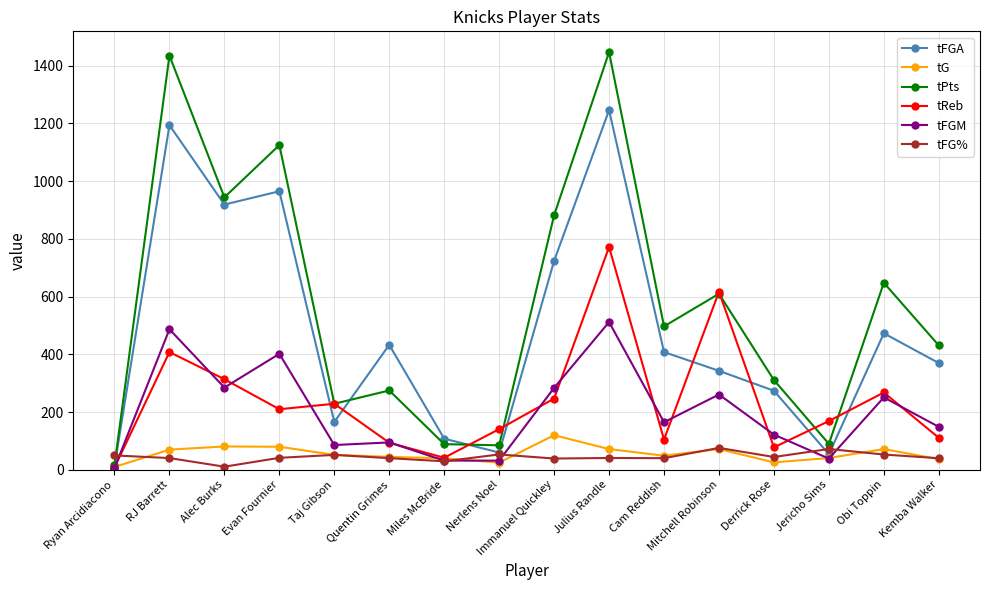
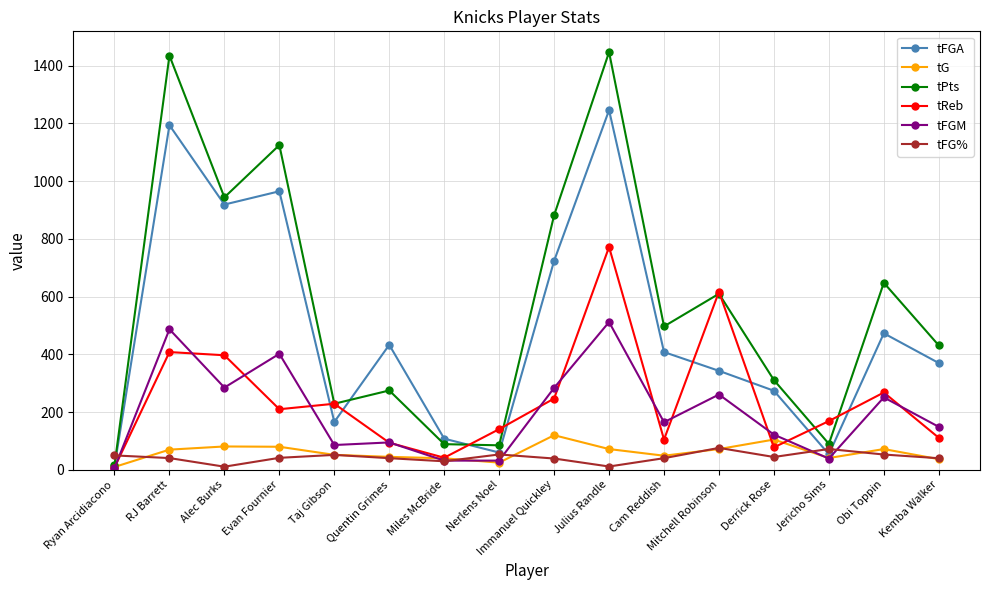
tReb, Alec Burks: 310 -> 400
tFG%, Julius Randle: 40 -> 10
tG, Derrick Rose: 30 -> 110
